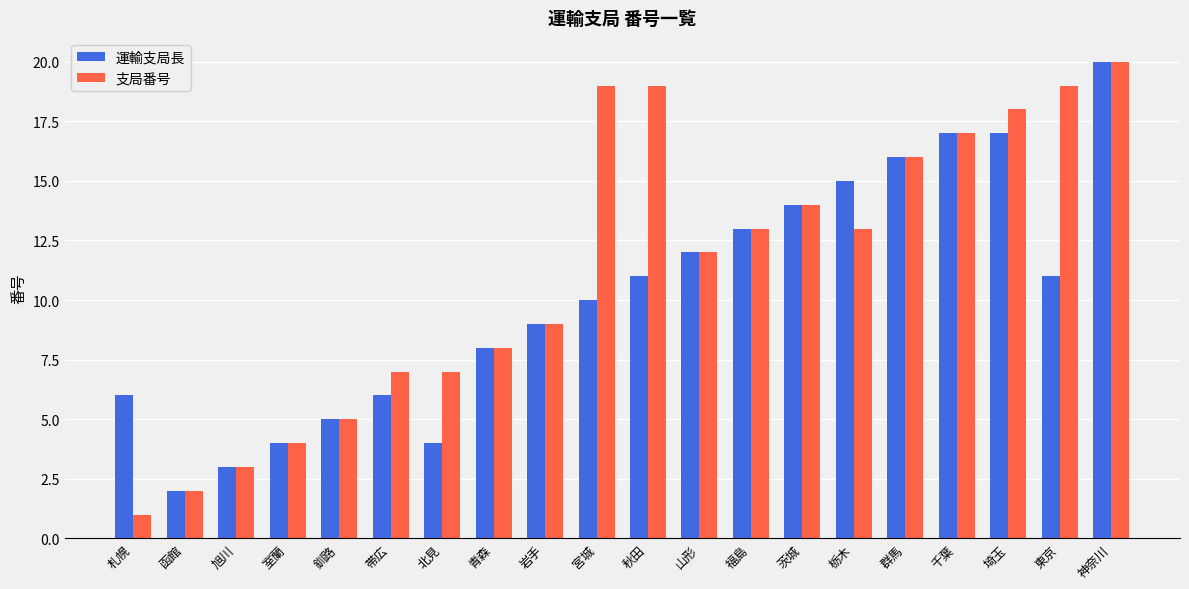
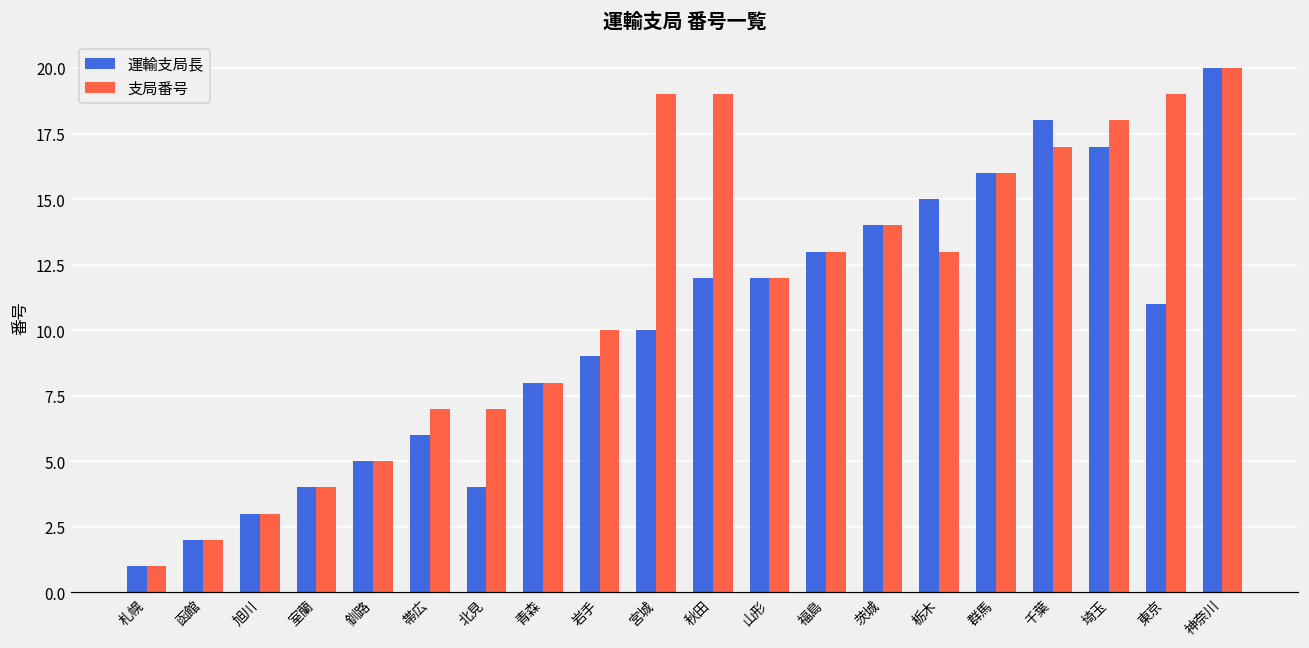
運輸支局長, 札幌: 6 -> 1
支局番号, 岩手: 9 -> 10
運輸支局長, 秋田: 11 -> 12
運輸支局長, 千葉: 17 -> 18
